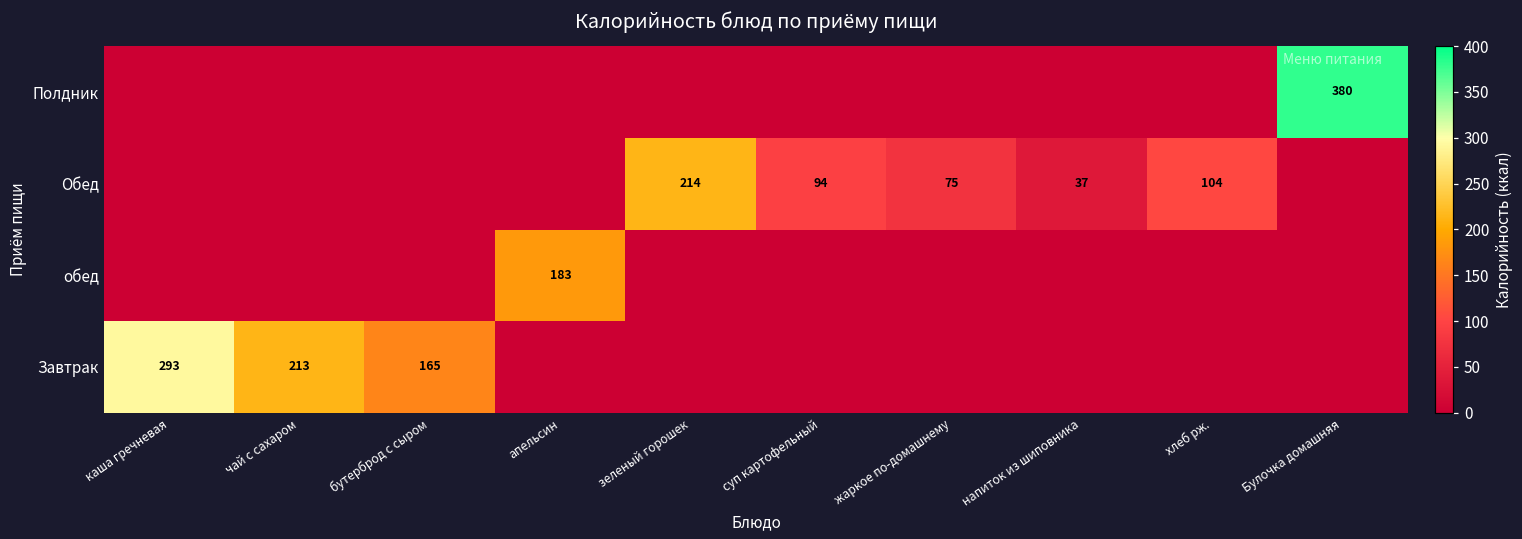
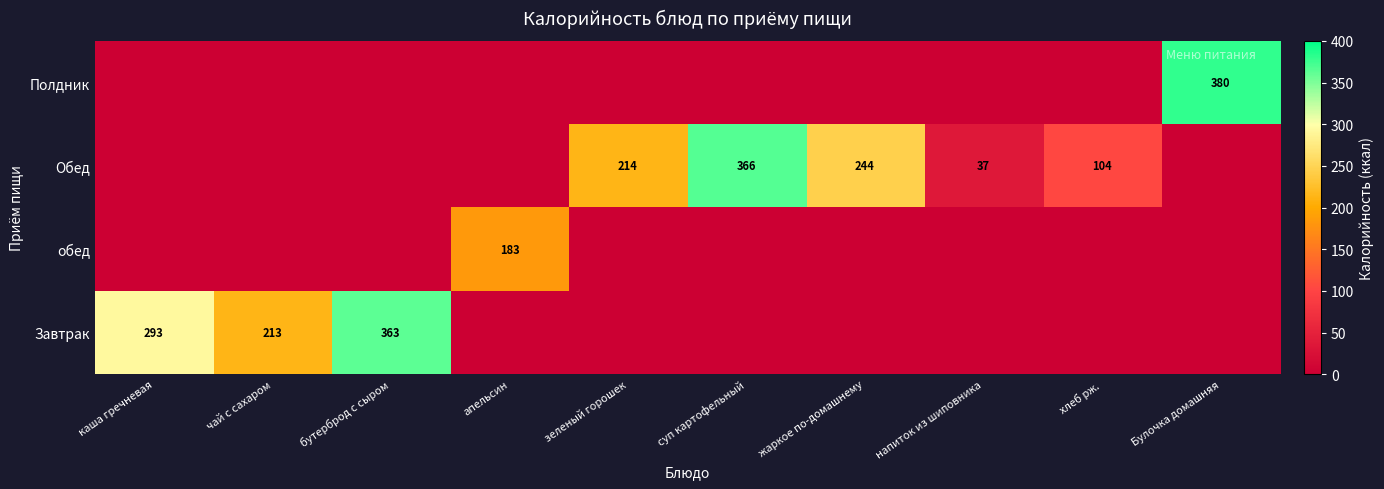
Обед, суп картофельный: 94 -> 366
Обед, жаркое по-домашнему: 75 -> 244
Завтрак, бутерброд с сыром: 165 -> 363
